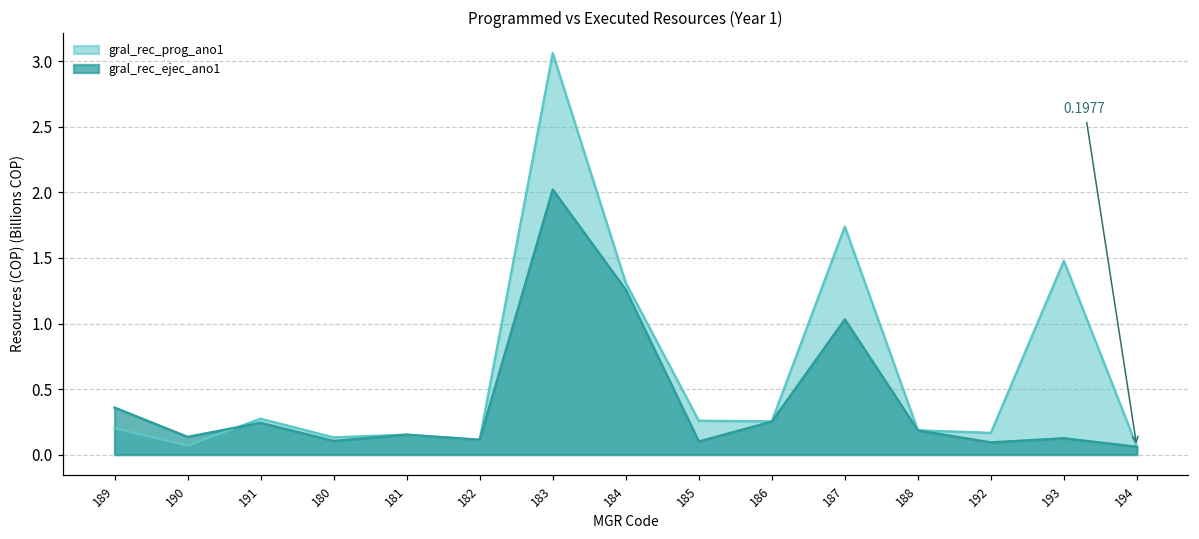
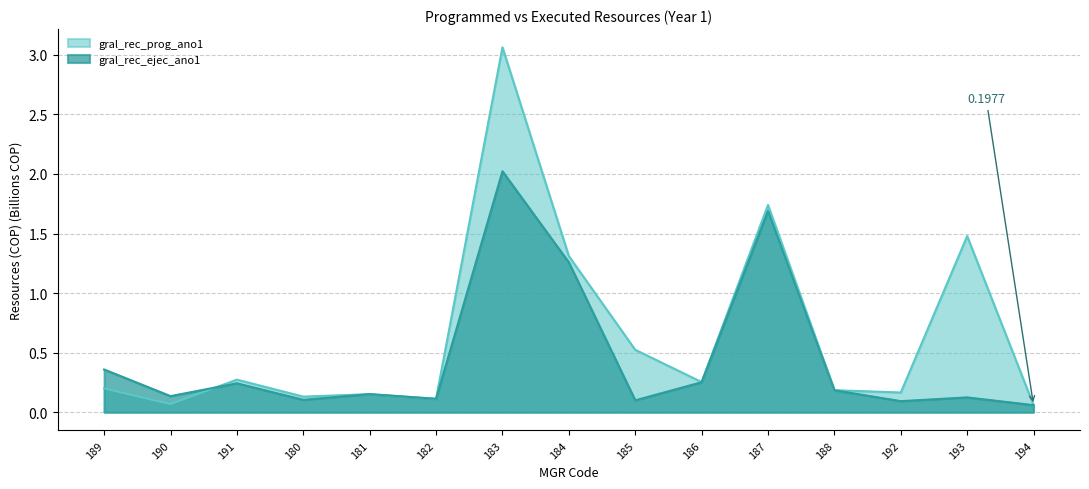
gral_rec_prog_ano1, 185: 0.26 -> 0.52
gral_rec_ejec_ano1, 187: 1.03 -> 1.69
